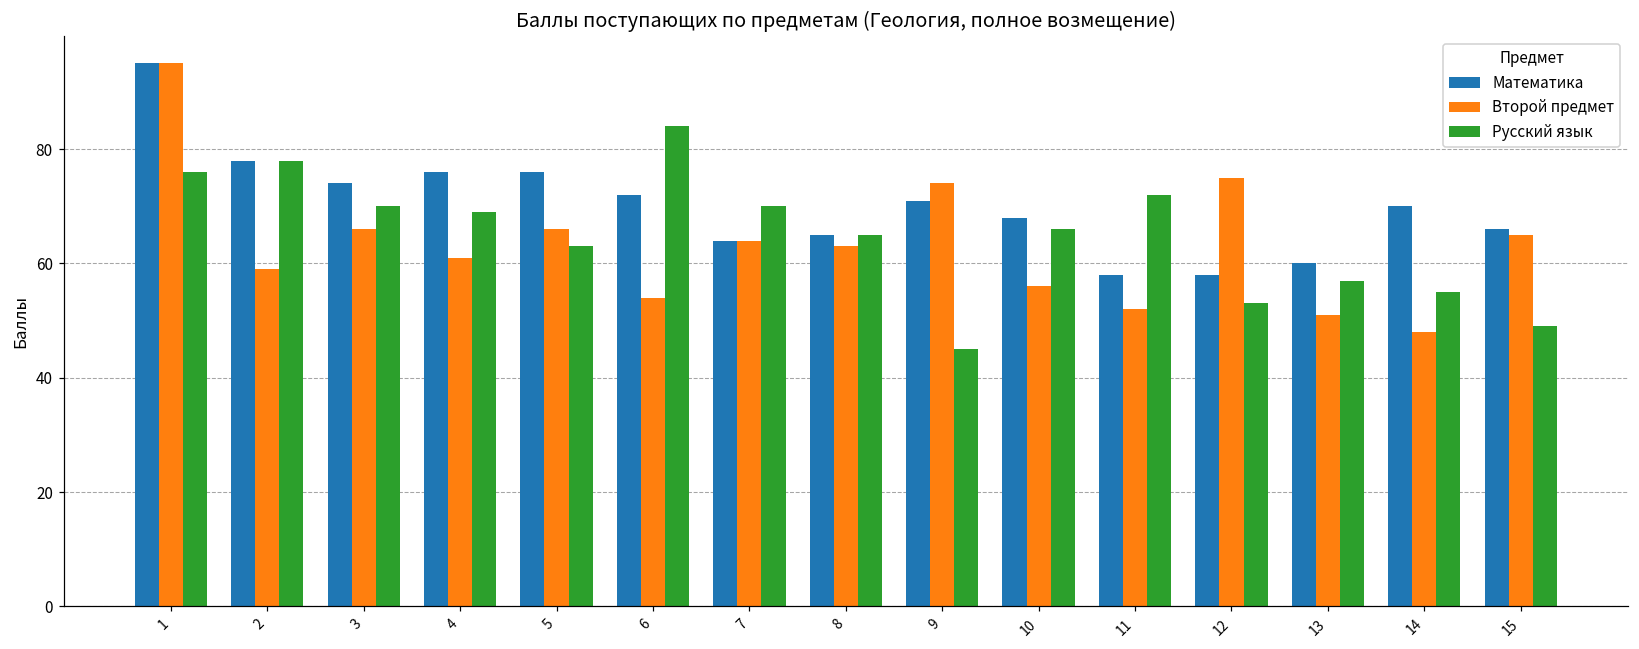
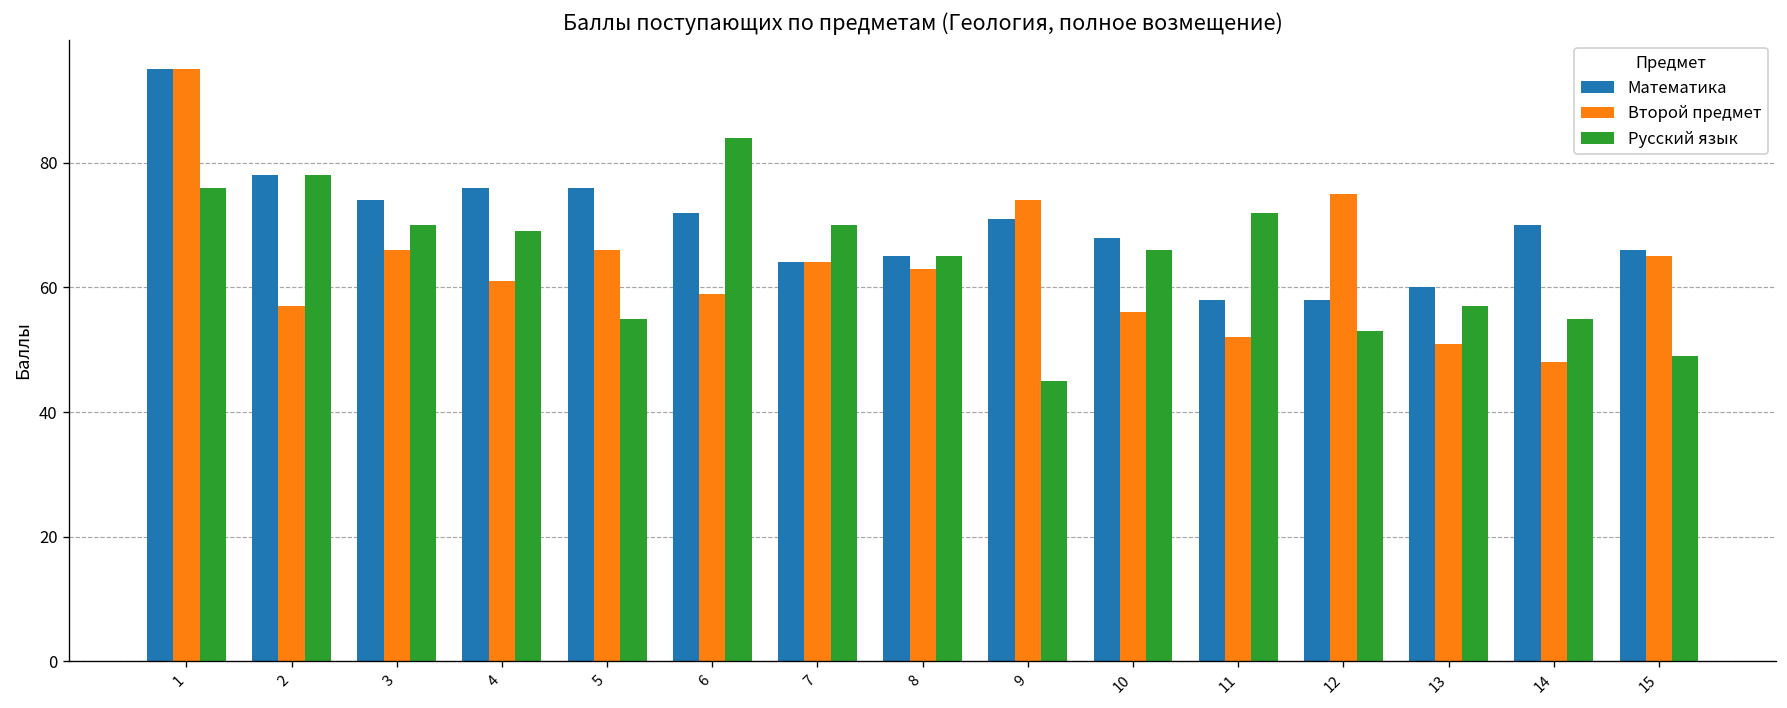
Второй предмет, 2: 59 -> 57
Русский язык, 5: 63 -> 55
Второй предмет, 6: 54 -> 59
